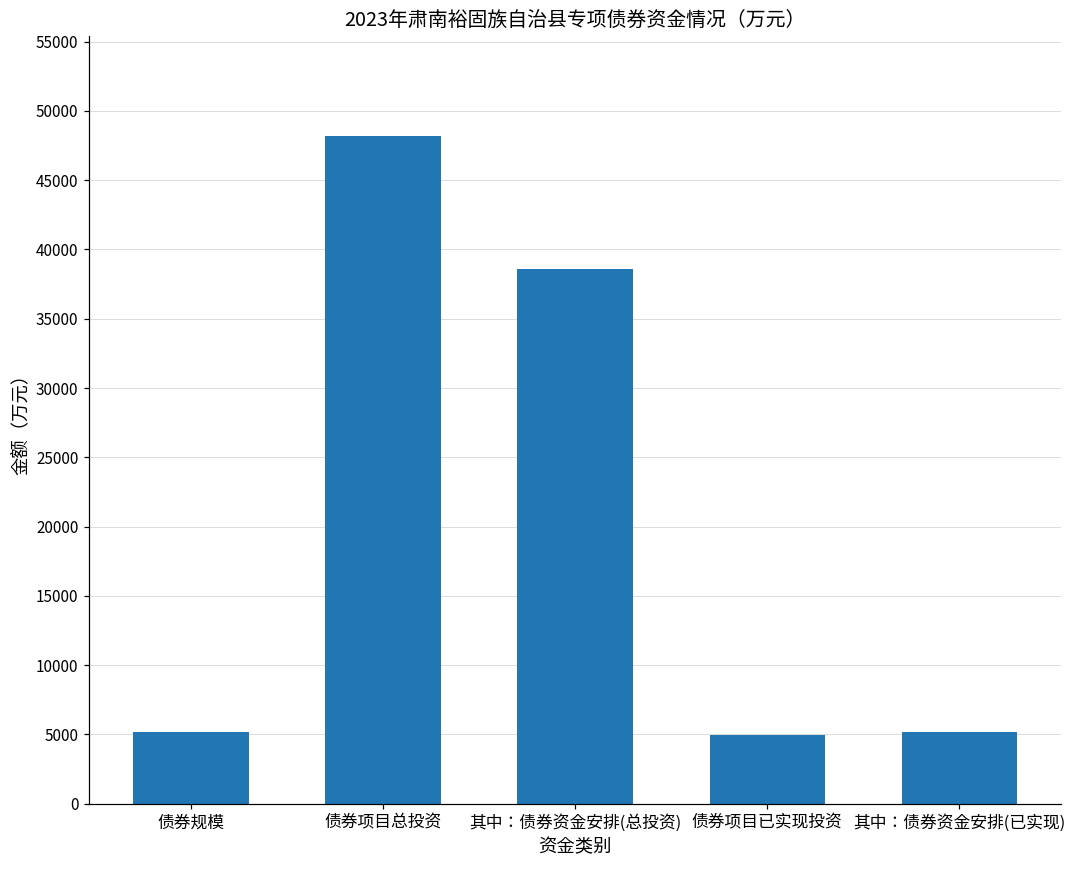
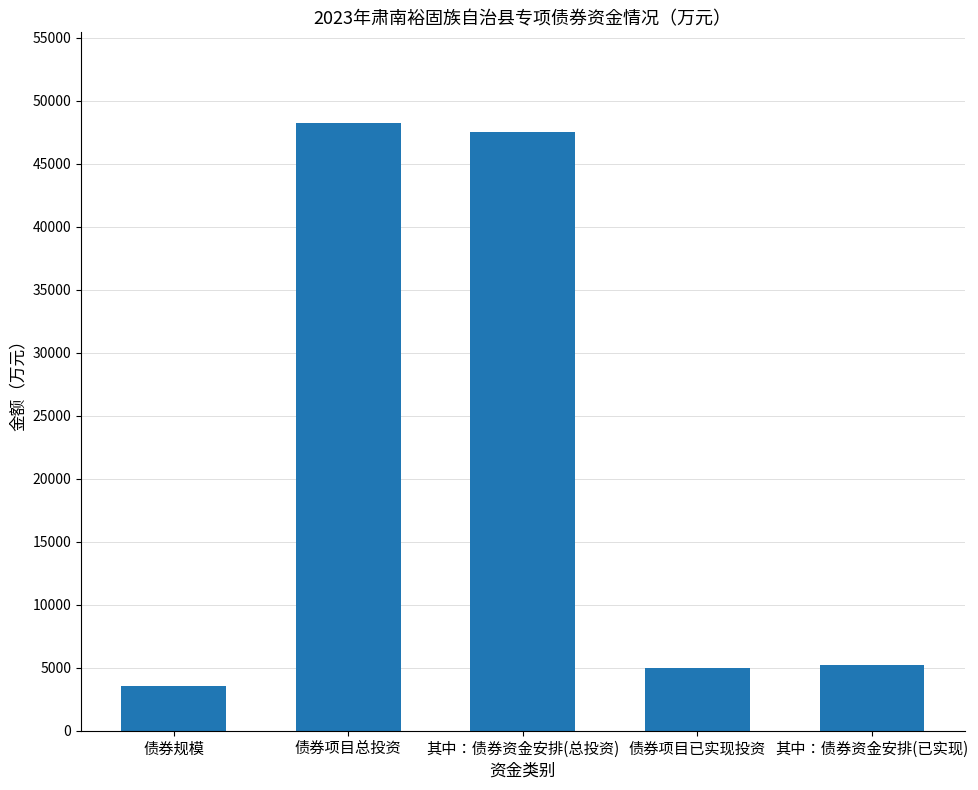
债券规模: 5200 -> 3600
其中：债券资金安排(总投资): 38600 -> 47600
